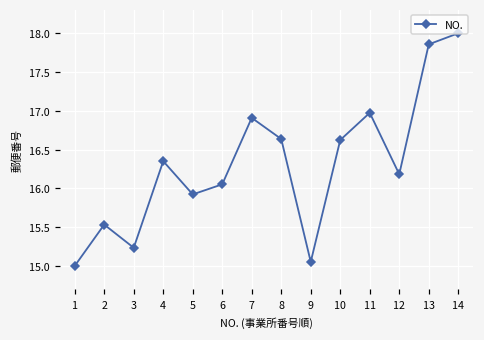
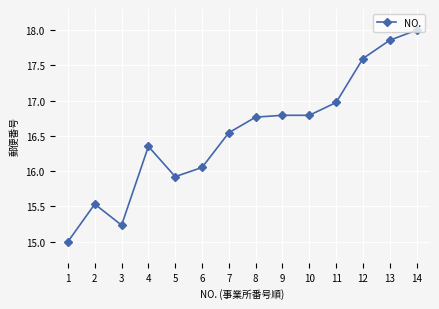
7: 16.9 -> 16.5
8: 16.6 -> 16.8
9: 15.1 -> 16.8
10: 16.6 -> 16.8
12: 16.2 -> 17.6
